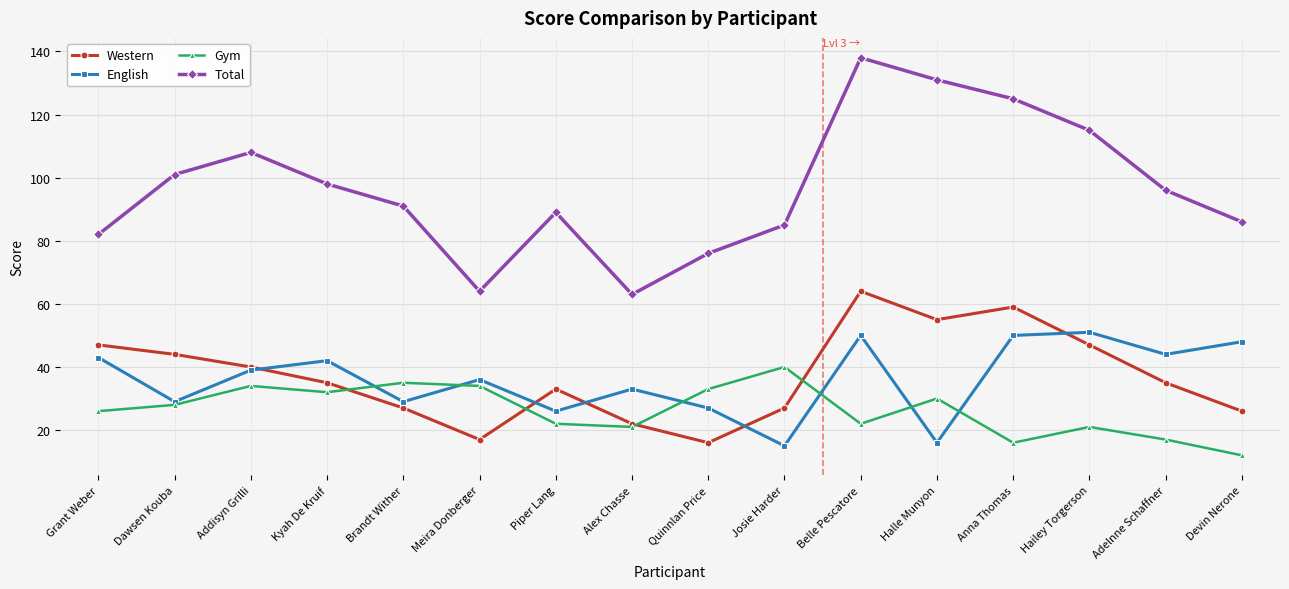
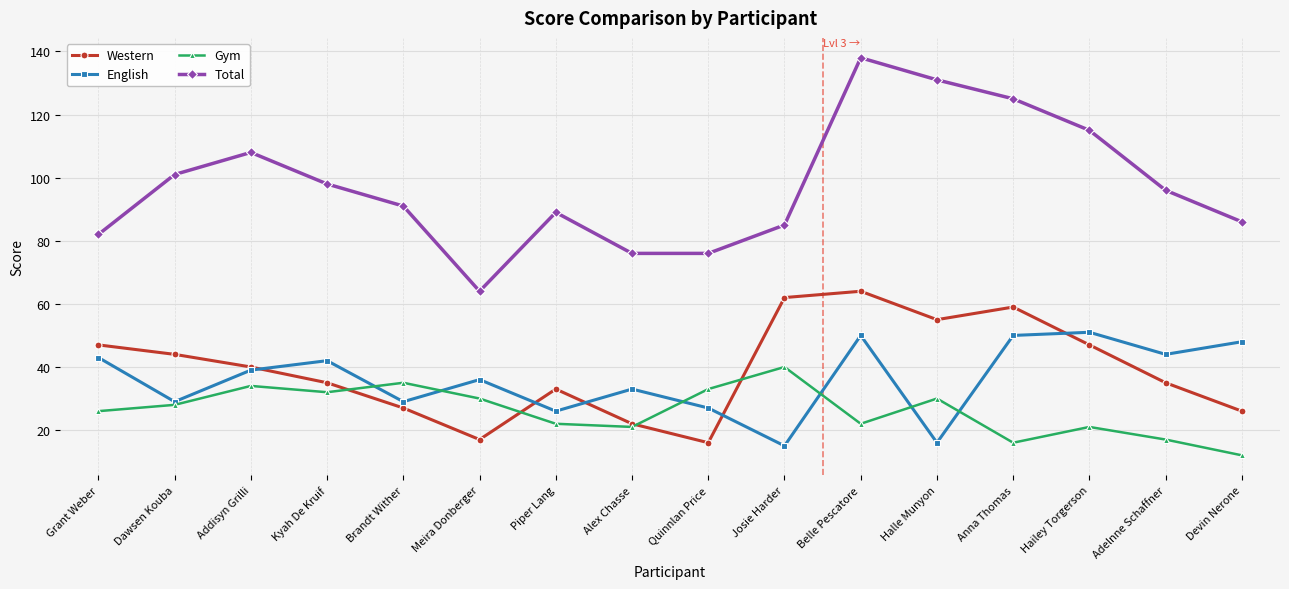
Gym, Meira Donberger: 34 -> 30
Total, Alex Chasse: 63 -> 76
Western, Josie Harder: 27 -> 62
